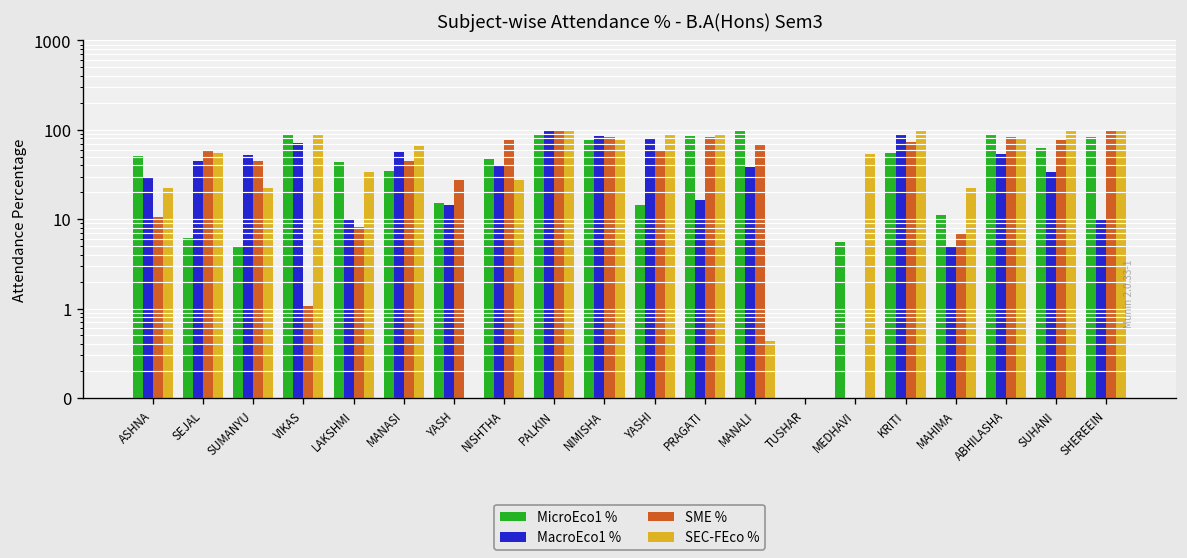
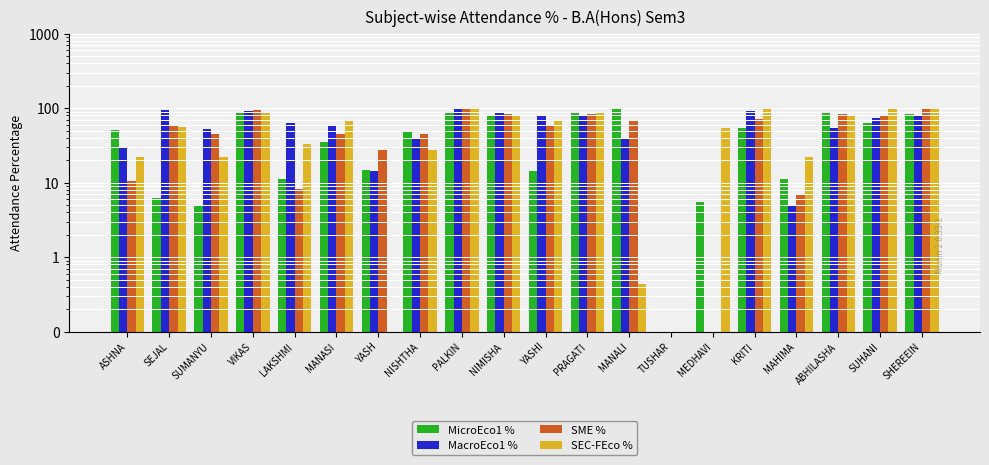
MacroEco1 %, SEJAL: 50 -> 90
MacroEco1 %, VIKAS: 70 -> 90
SME %, VIKAS: 1.1 -> 90
MicroEco1 %, LAKSHMI: 40 -> 11
MacroEco1 %, LAKSHMI: 10 -> 60
SME %, NISHTHA: 80 -> 40
SEC-FEco %, YASHI: 90 -> 70
MacroEco1 %, PRAGATI: 16 -> 80
MacroEco1 %, SUHANI: 30 -> 70
MacroEco1 %, SHEREEIN: 10 -> 80
